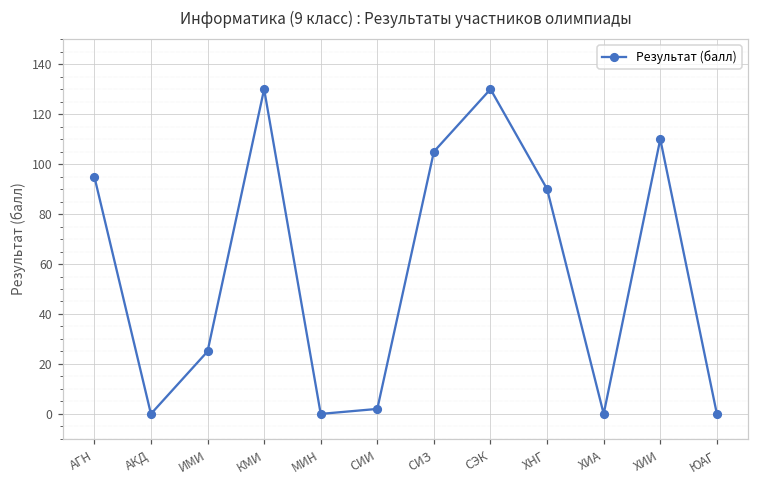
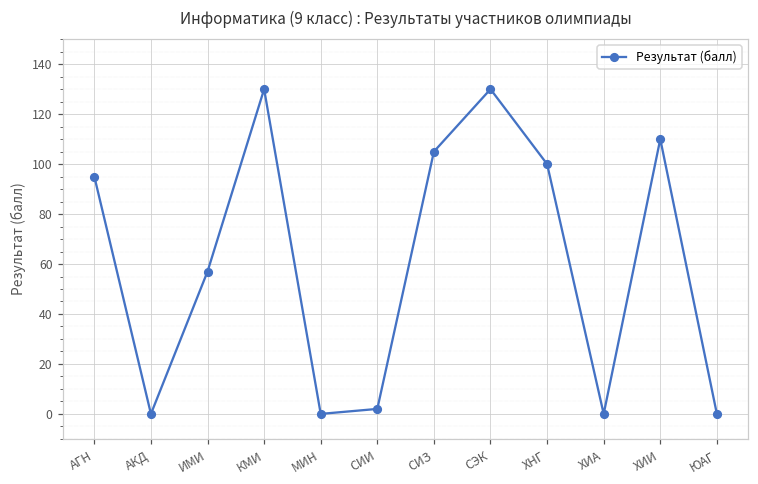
ИМИ: 25 -> 57
ХНГ: 90 -> 100
